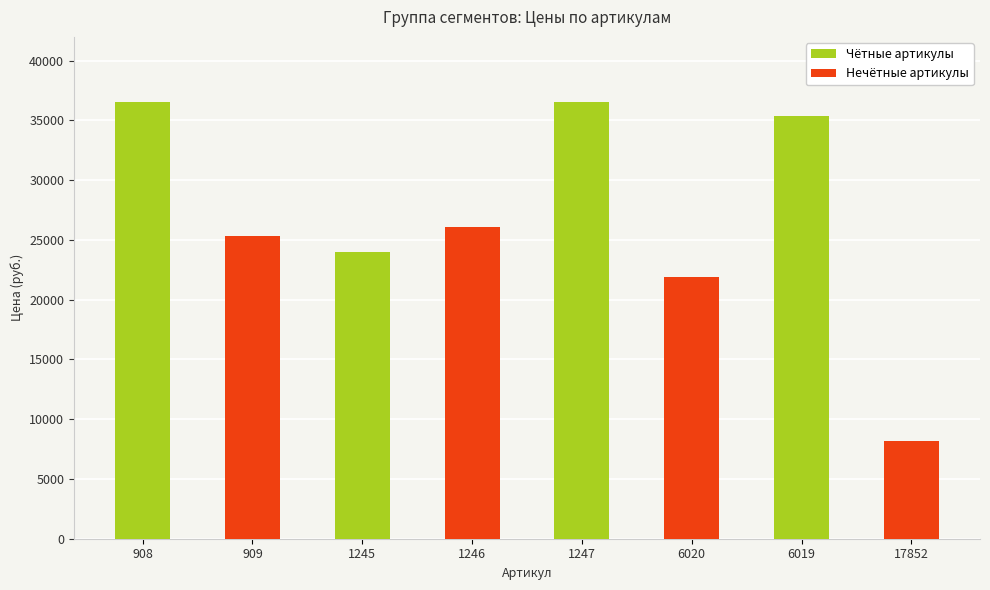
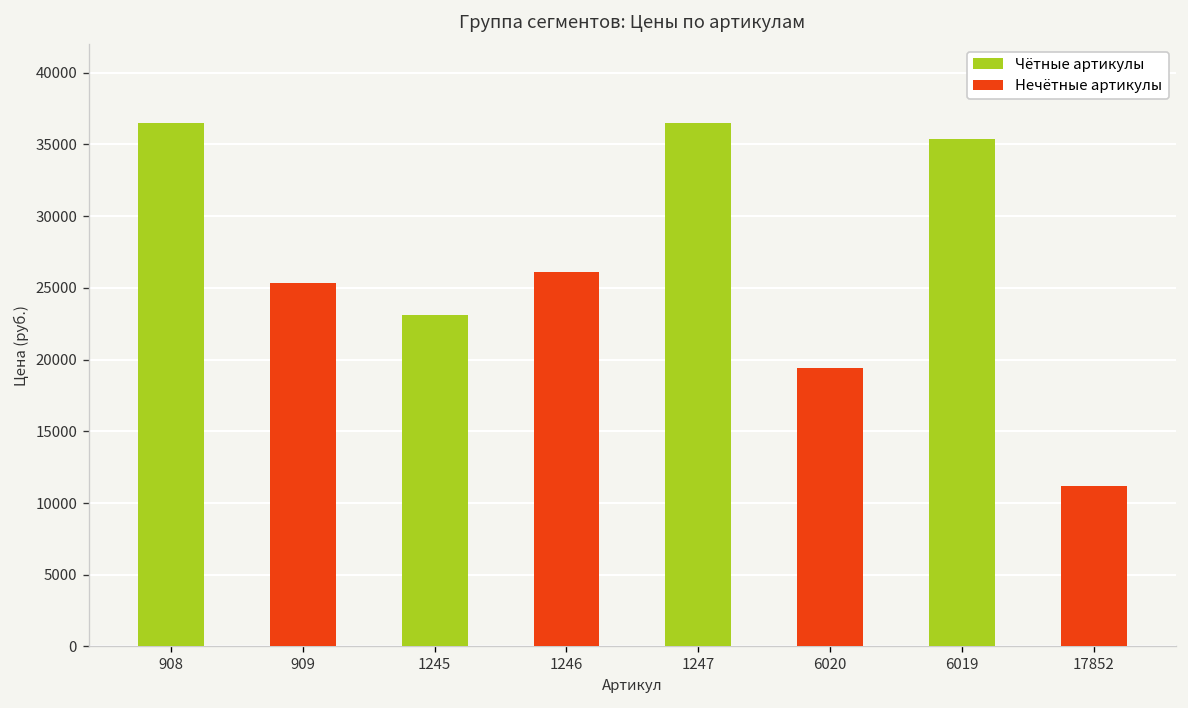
Чётные артикулы, 1245: 24000 -> 23100
Нечётные артикулы, 6020: 21900 -> 19400
Нечётные артикулы, 17852: 8100 -> 11200
